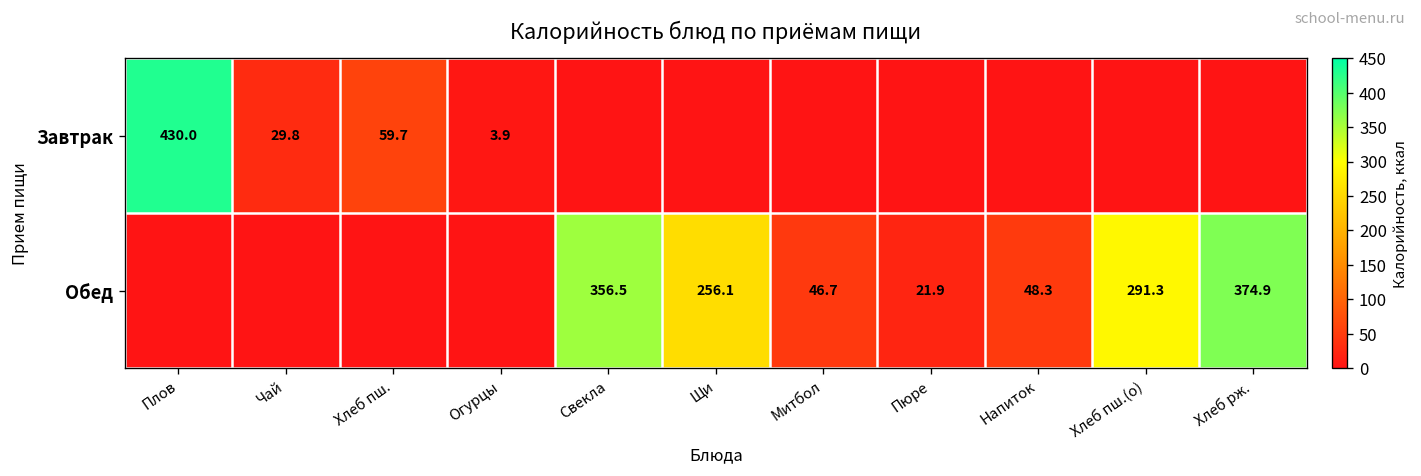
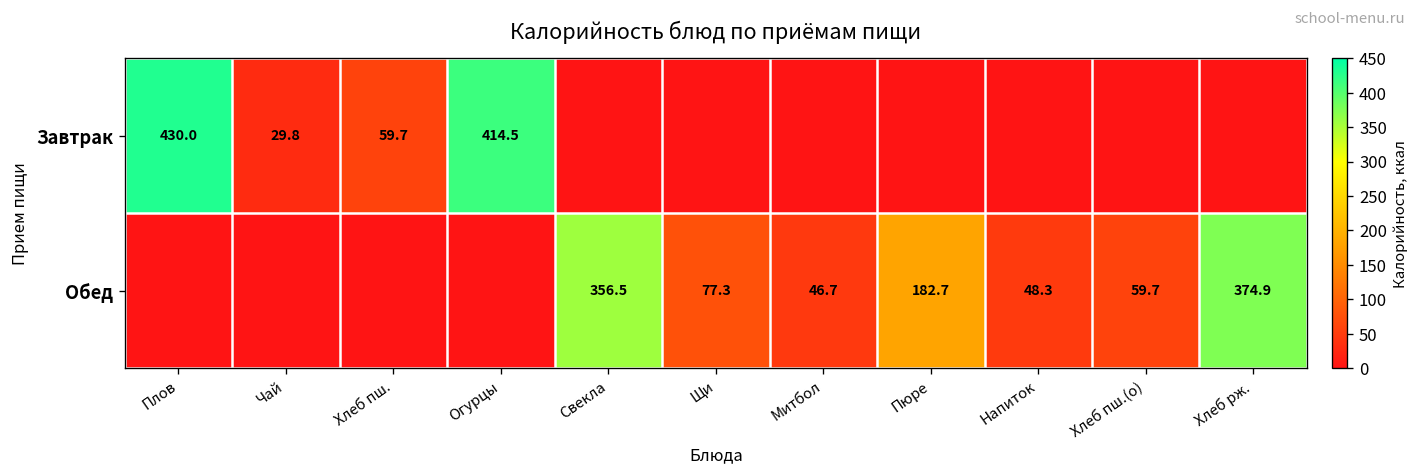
Завтрак, Огурцы: 3.9 -> 414.5
Обед, Щи: 256.1 -> 77.3
Обед, Пюре: 21.9 -> 182.7
Обед, Хлеб пш.(о): 291.3 -> 59.7
